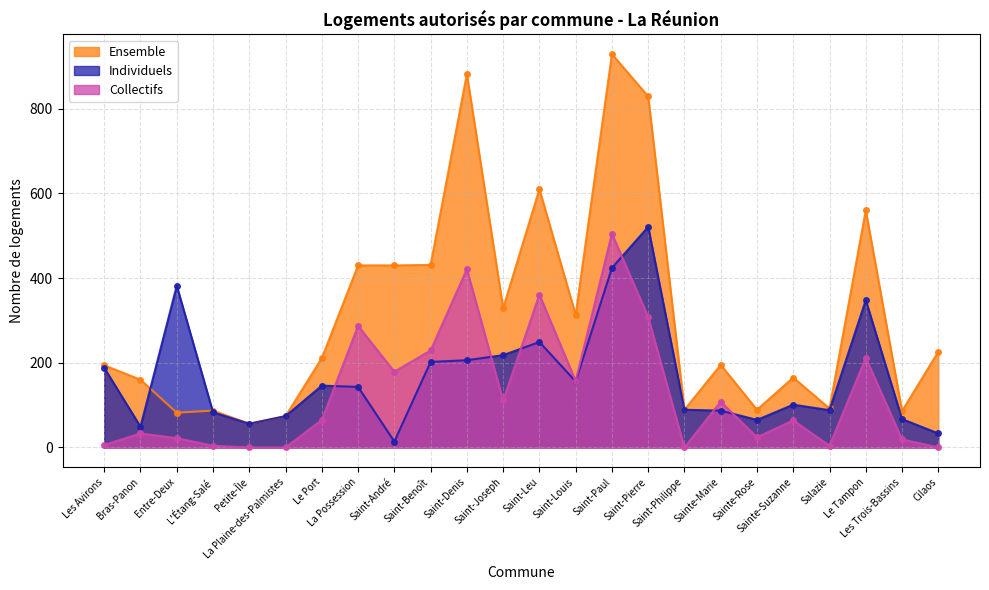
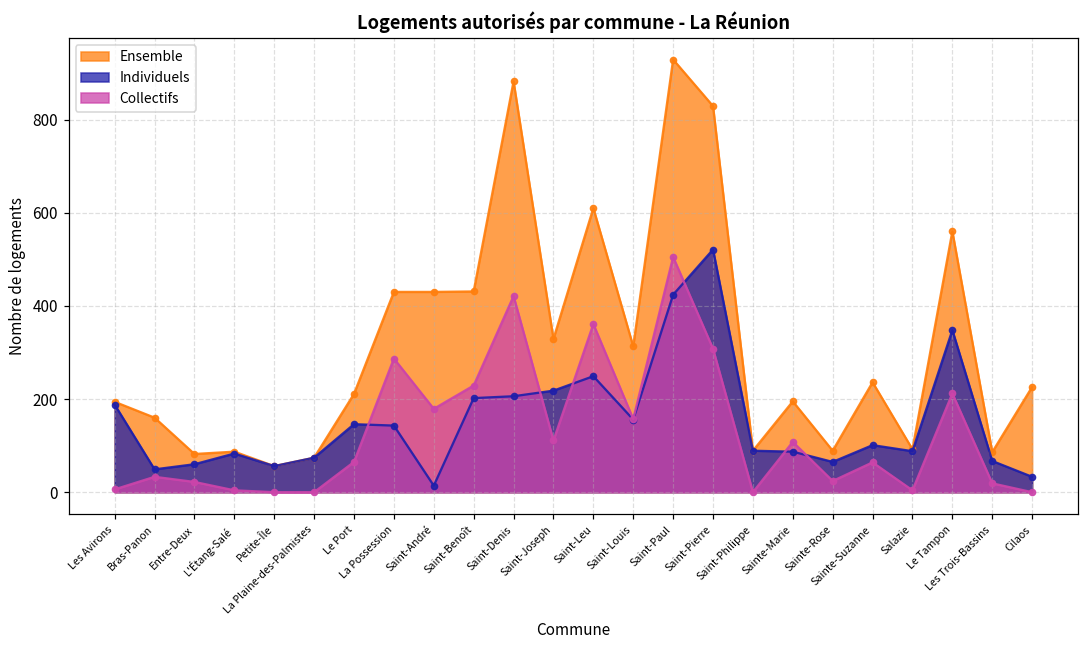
Individuels, Entre-Deux: 380 -> 60
Ensemble, Sainte-Suzanne: 170 -> 240
